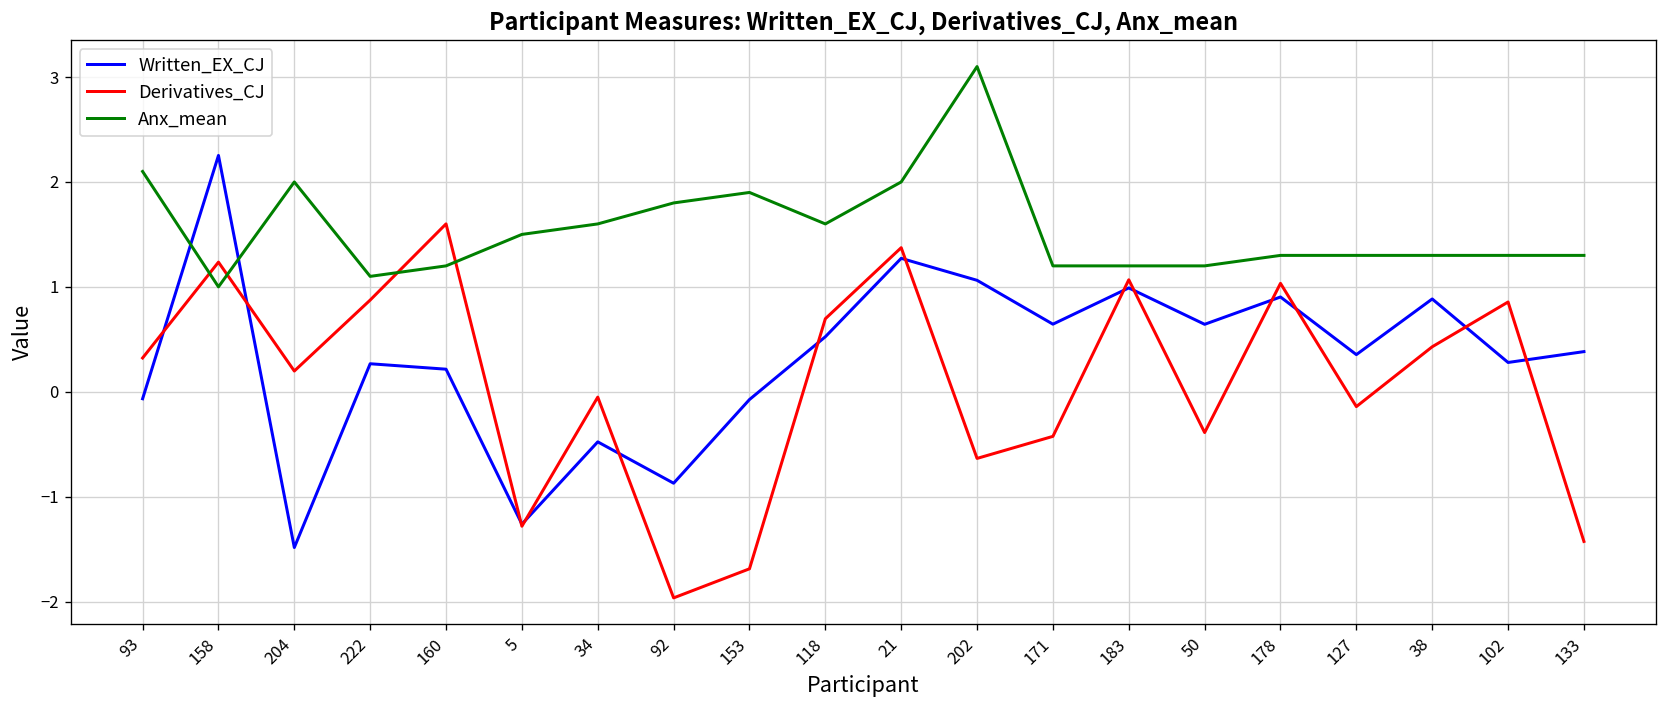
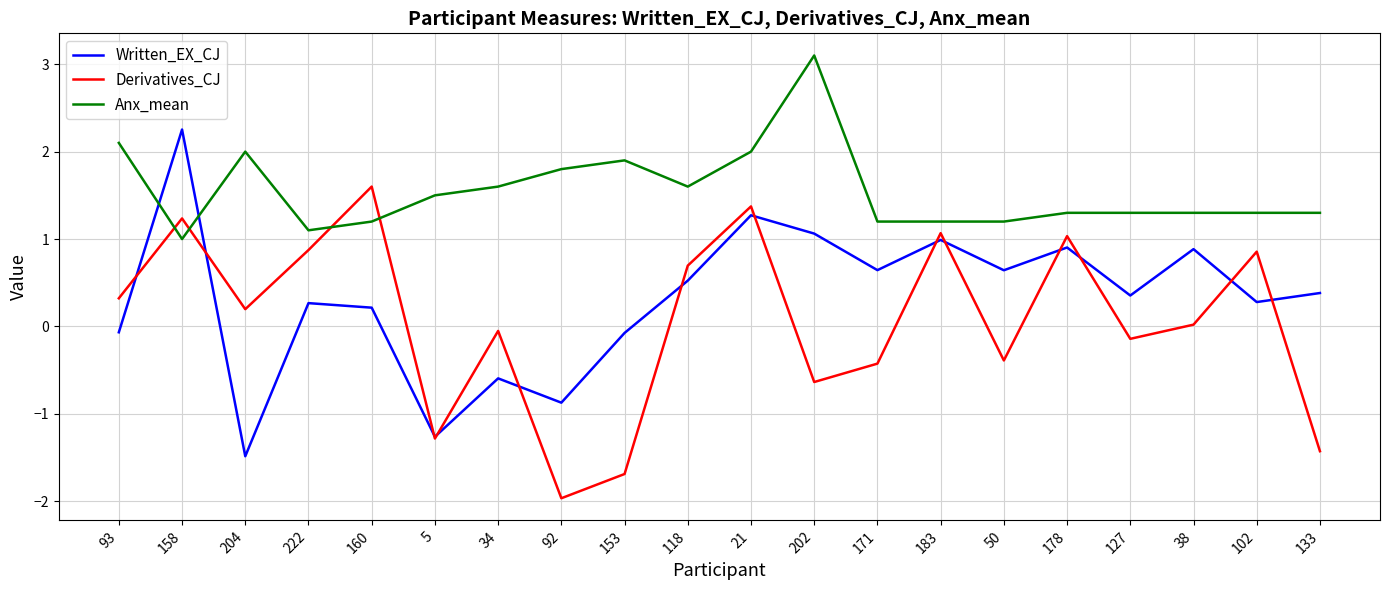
Written_EX_CJ, 34: -0.5 -> -0.6
Derivatives_CJ, 38: 0.4 -> 0.0
